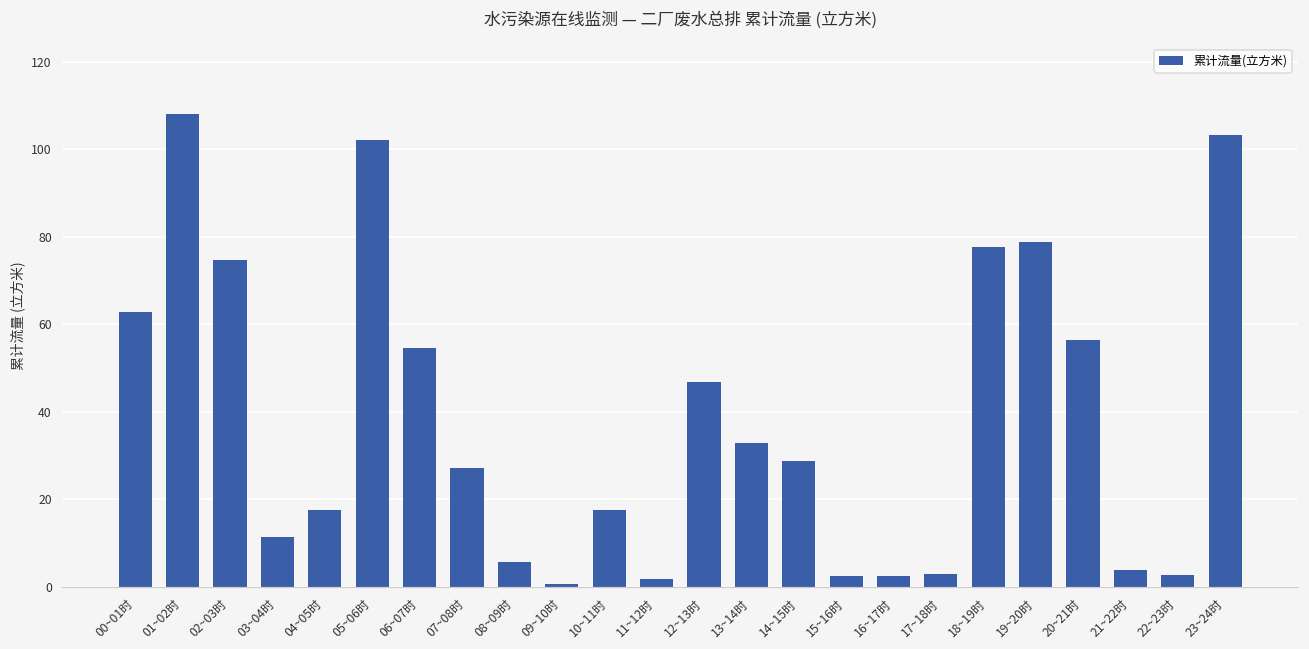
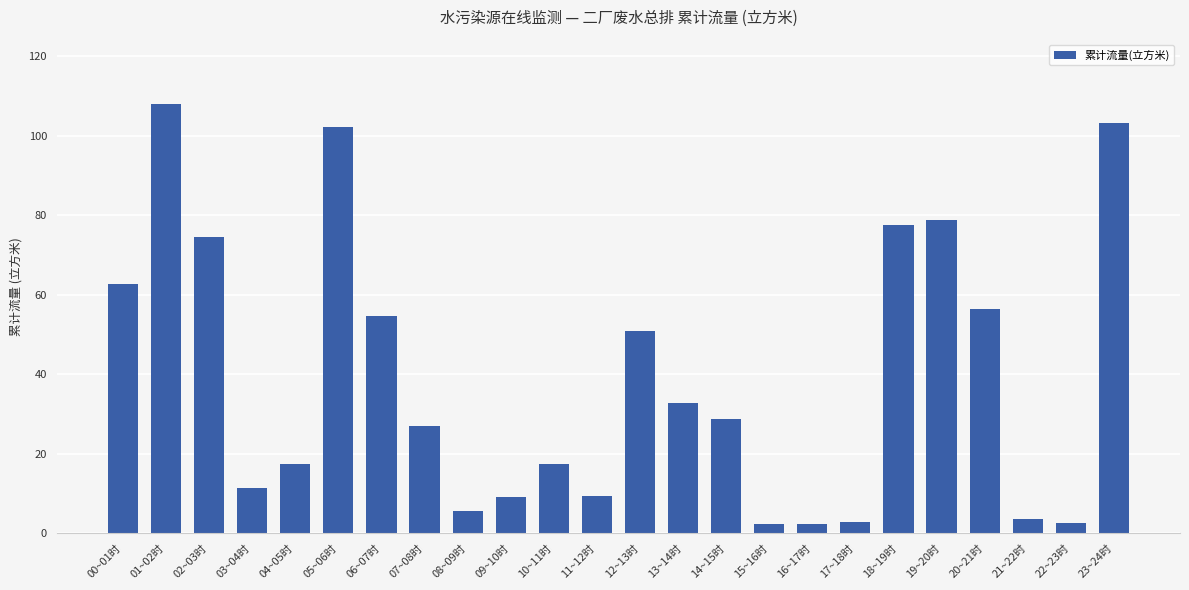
09~10时: 1 -> 9
11~12时: 2 -> 9
12~13时: 47 -> 51
